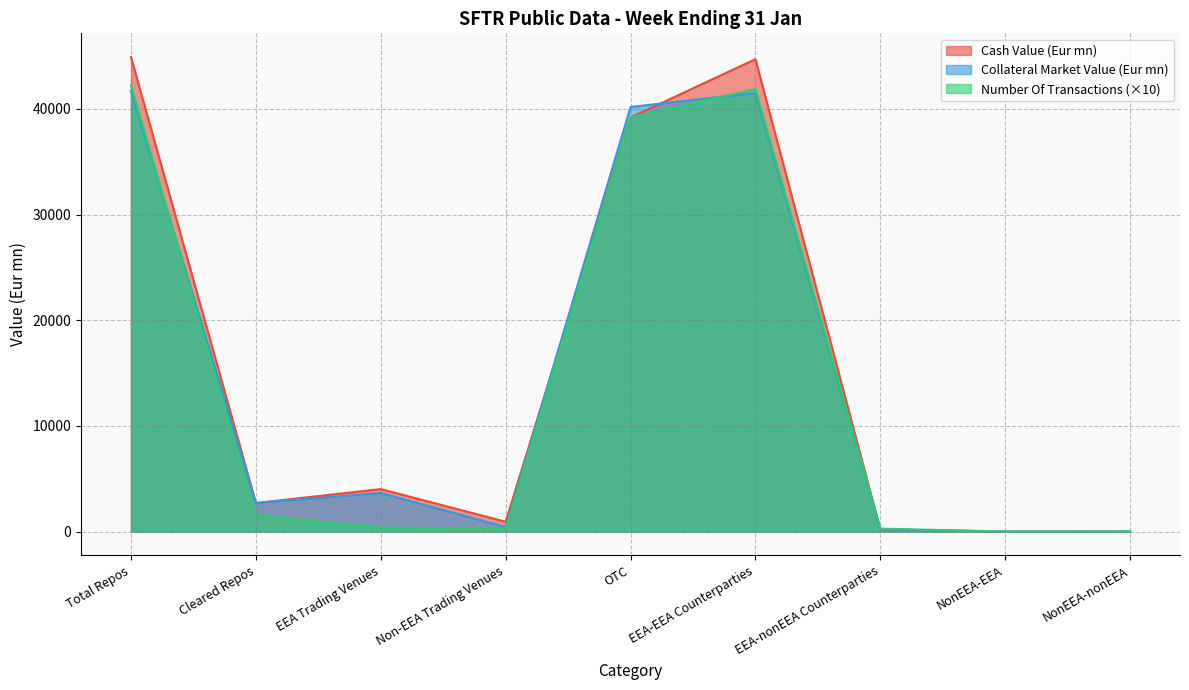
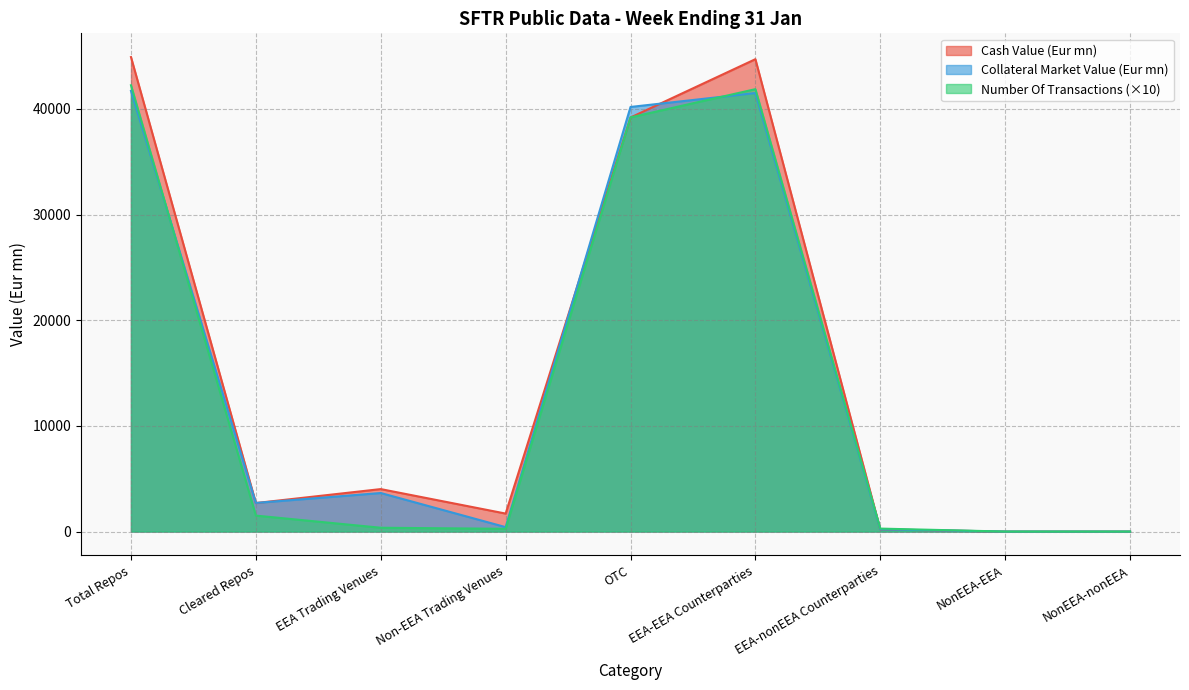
Cash Value (Eur mn), Non-EEA Trading Venues: 900 -> 1700
